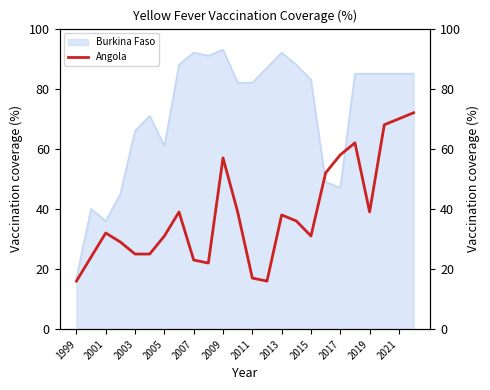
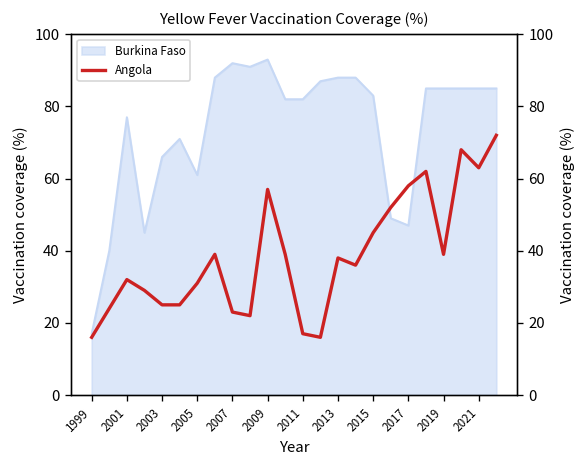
Burkina Faso, 2001: 36 -> 77
Burkina Faso, 2013: 92 -> 88
Angola, 2015: 31 -> 45
Angola, 2021: 70 -> 63
